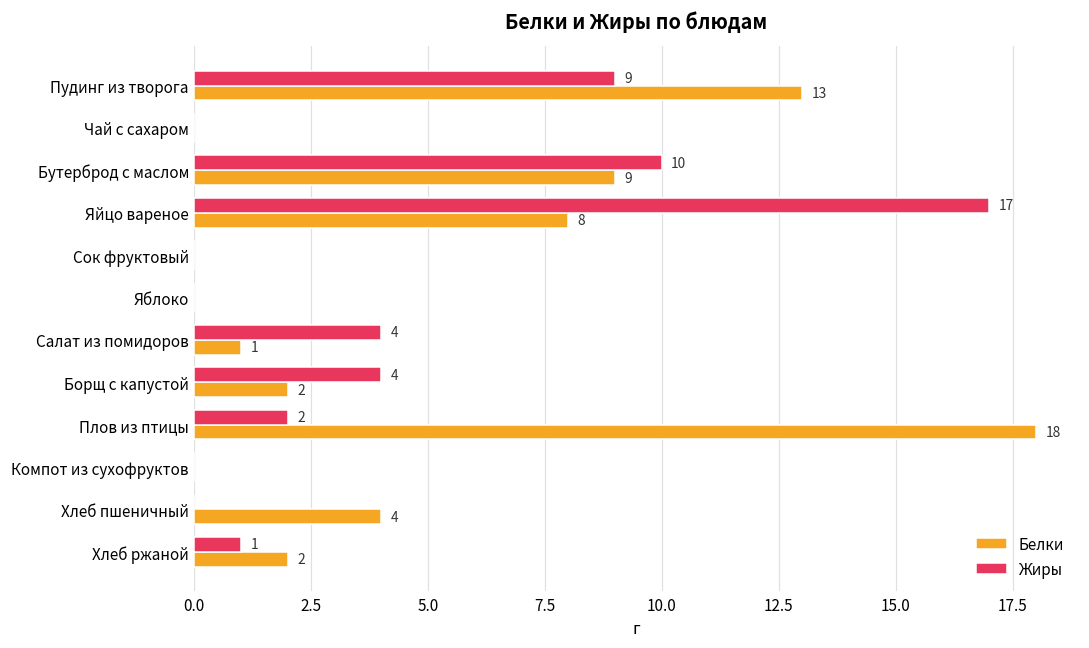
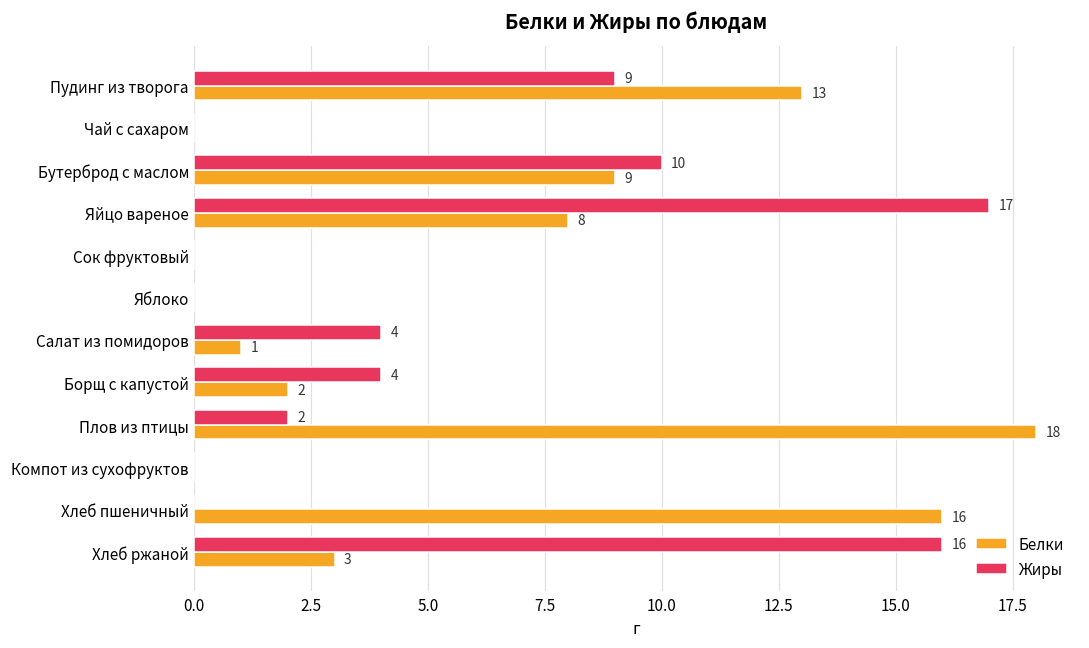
Белки, Хлеб пшеничный: 4 -> 16
Жиры, Хлеб ржаной: 1 -> 16
Белки, Хлеб ржаной: 2 -> 3
